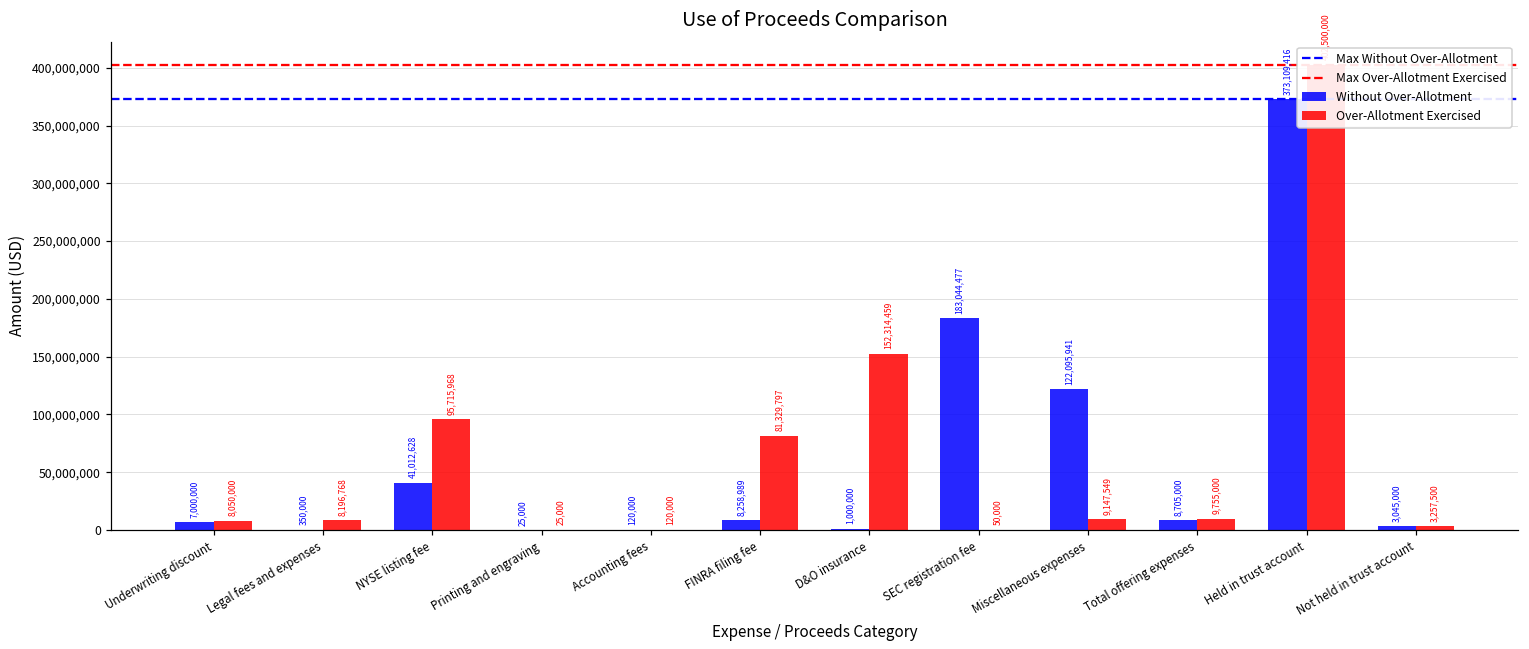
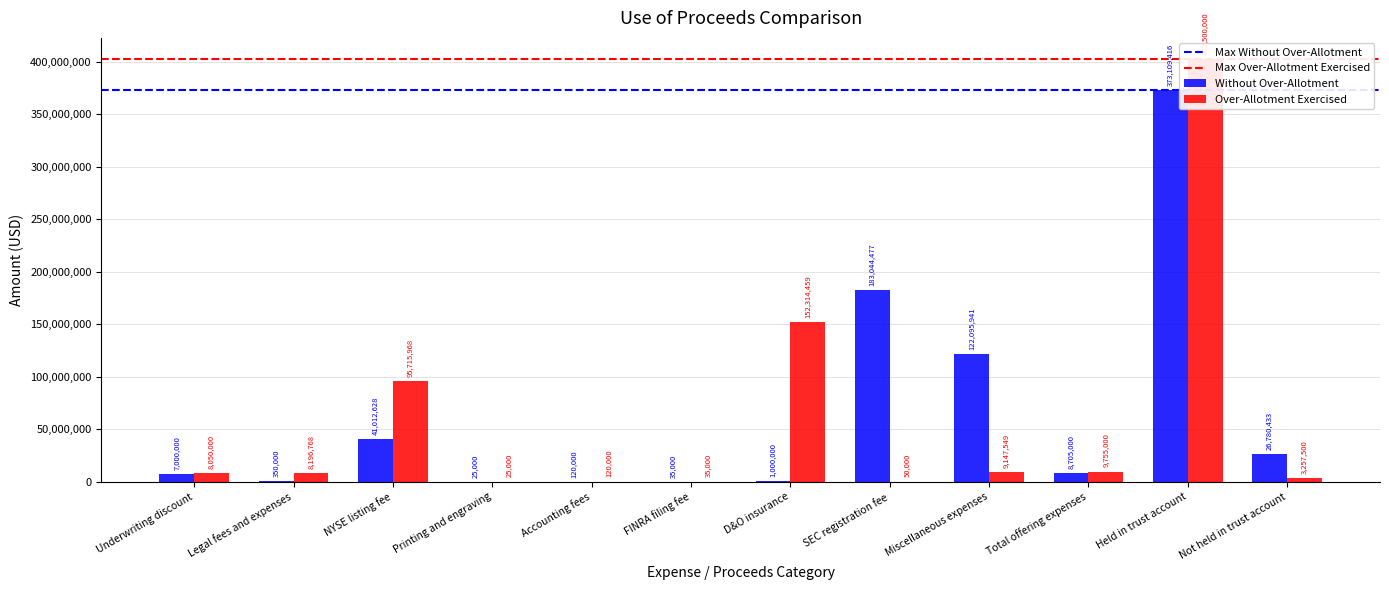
Without Over-Allotment, FINRA filing fee: 8,258,989 -> 35,000
Over-Allotment Exercised, FINRA filing fee: 81,329,797 -> 35,000
Without Over-Allotment, Not held in trust account: 3,045,000 -> 26,780,433
